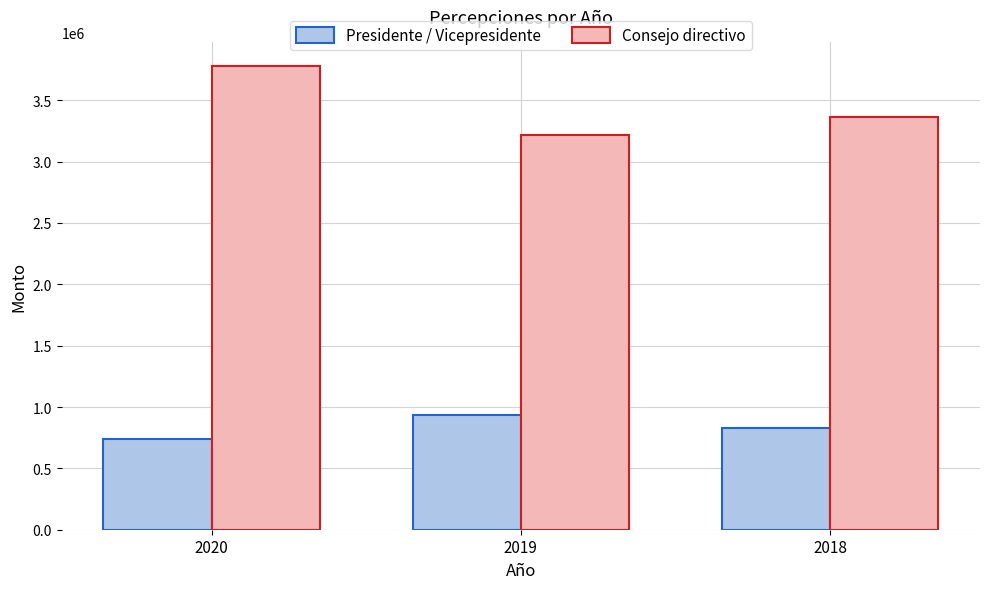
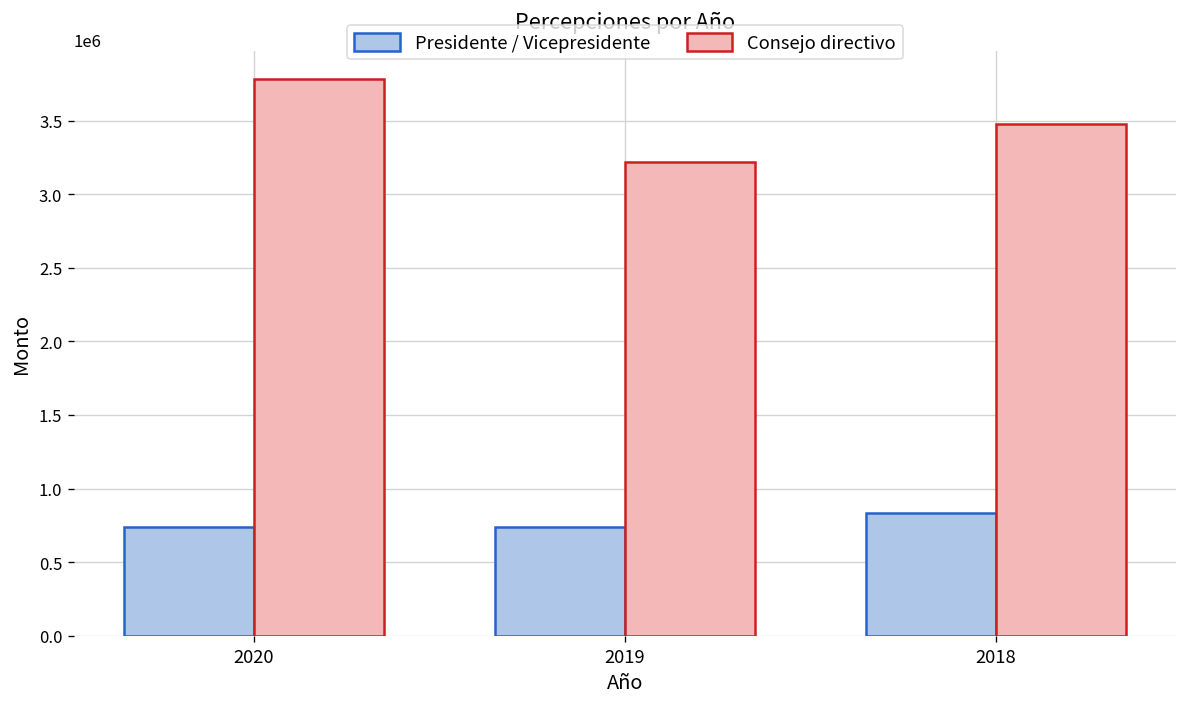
Presidente / Vicepresidente, 2019: 930000 -> 740000
Consejo directivo, 2018: 3360000 -> 3480000
